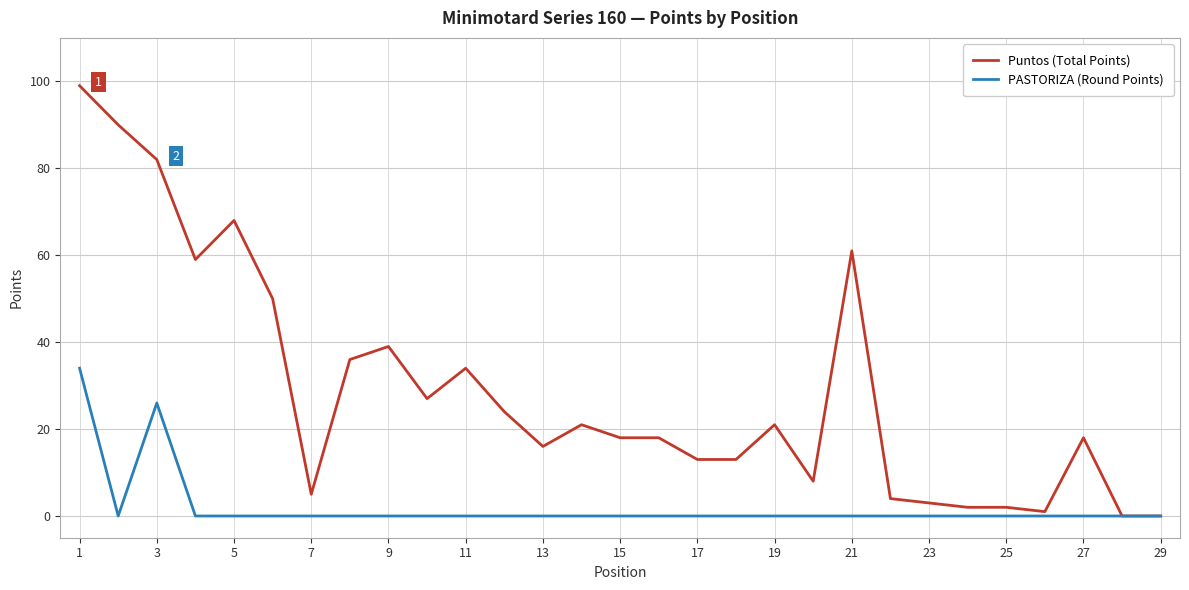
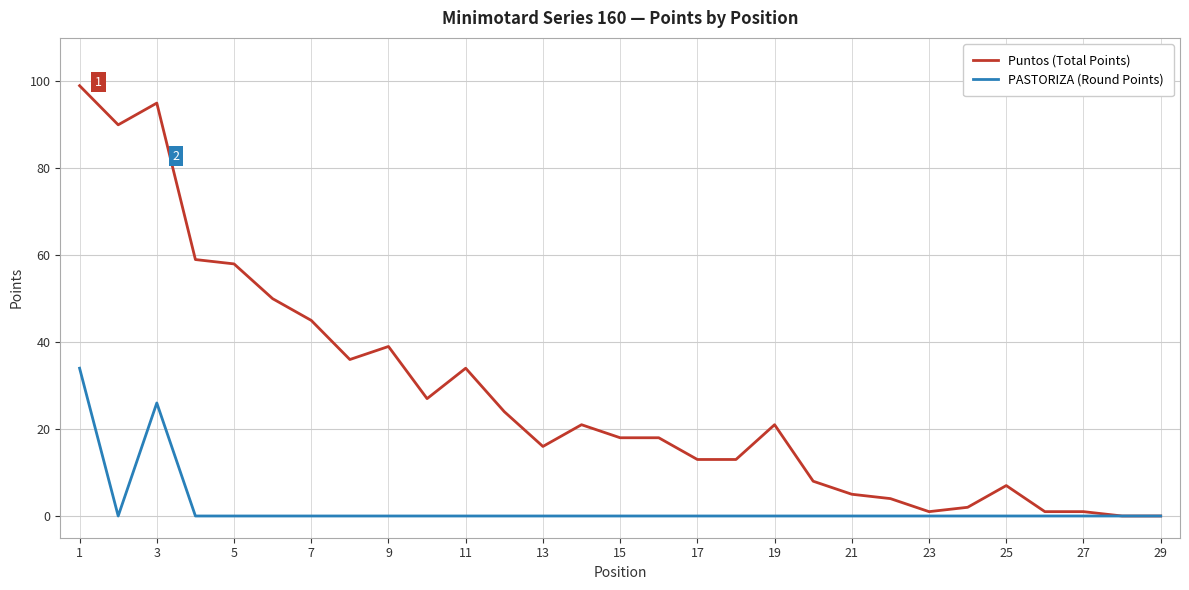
Puntos (Total Points), 3: 82 -> 95
Puntos (Total Points), 5: 68 -> 58
Puntos (Total Points), 7: 5 -> 45
Puntos (Total Points), 21: 61 -> 5
Puntos (Total Points), 23: 3 -> 1
Puntos (Total Points), 25: 2 -> 7
Puntos (Total Points), 27: 18 -> 1
